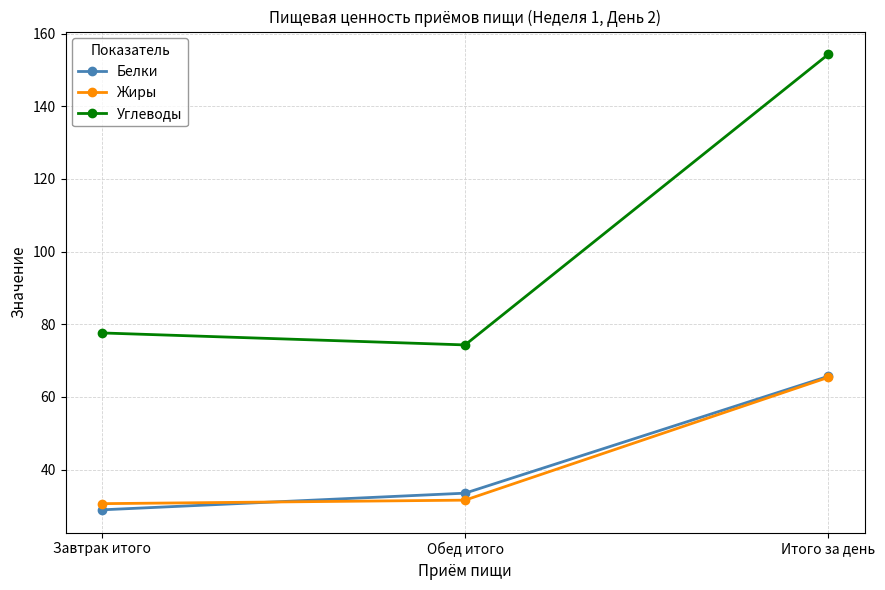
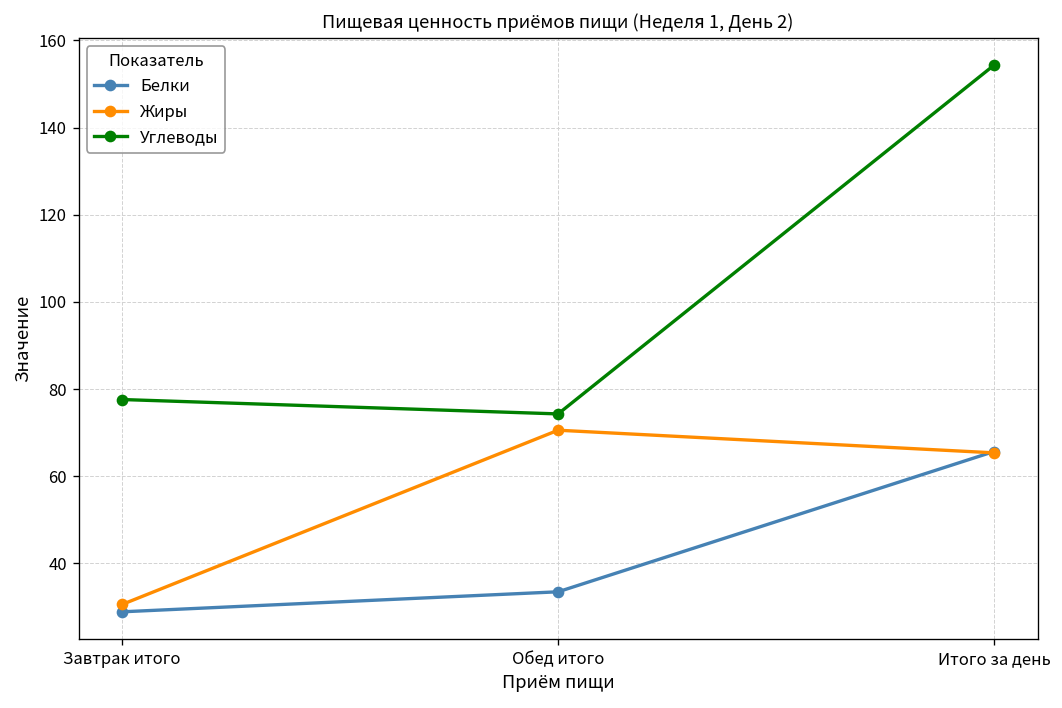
Жиры, Обед итого: 32 -> 71
